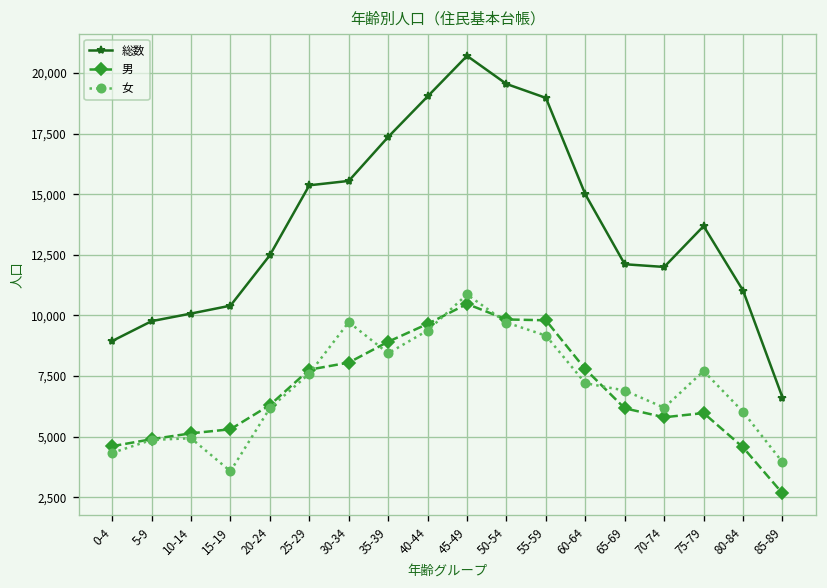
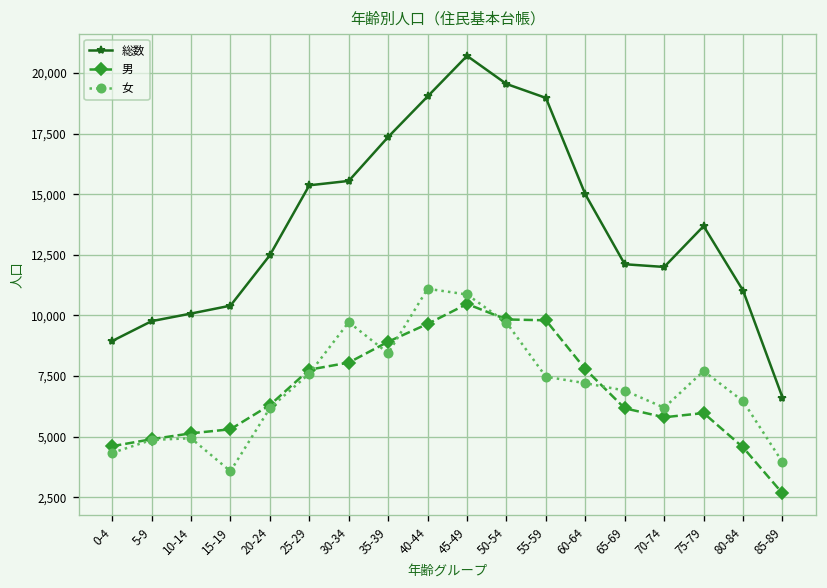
女, 40-44: 9,400 -> 11,100
女, 55-59: 9,200 -> 7,500
女, 80-84: 6,000 -> 6,500
